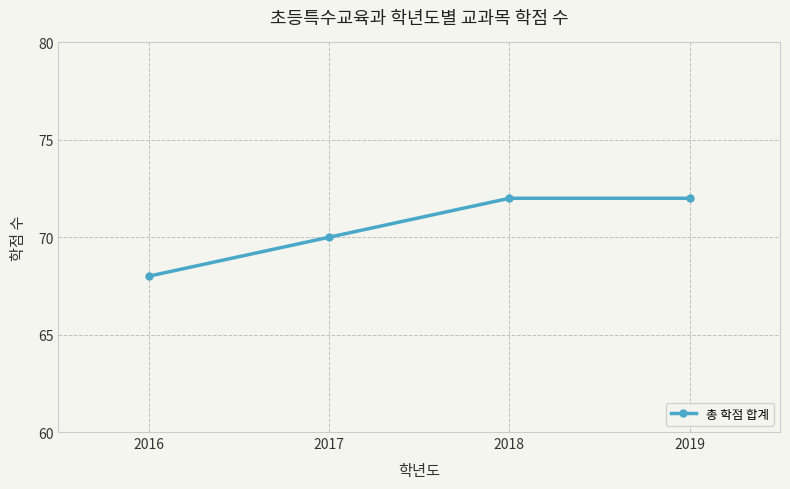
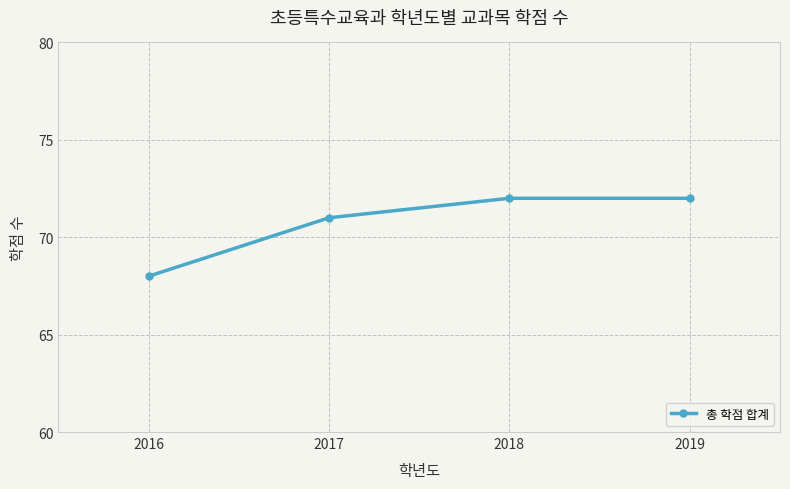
2017: 70 -> 71
